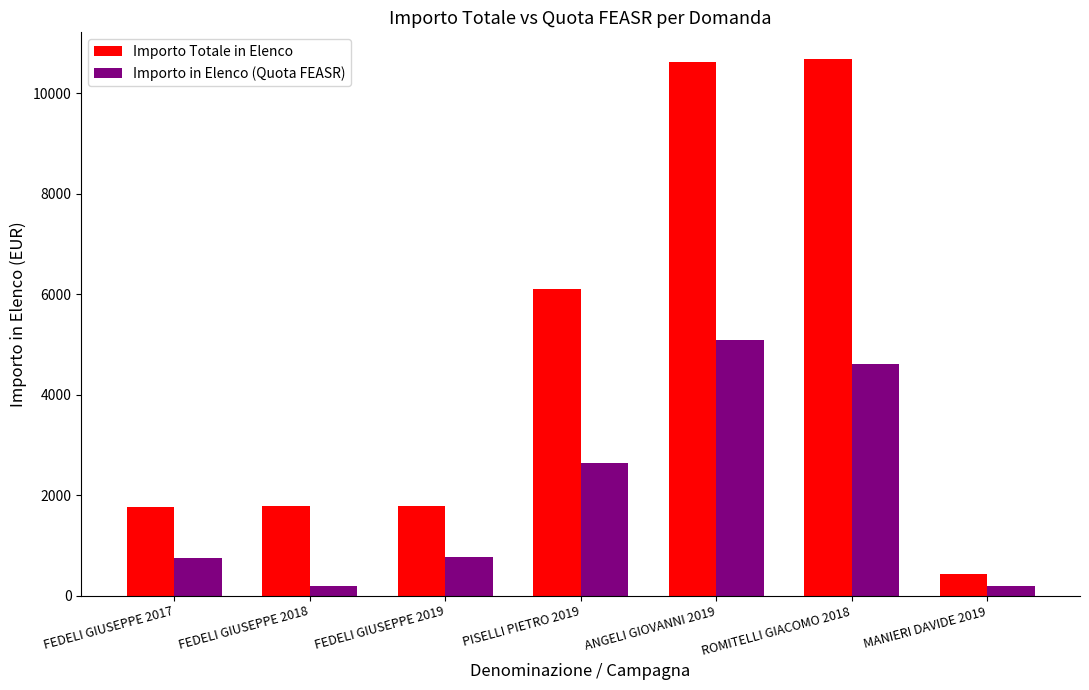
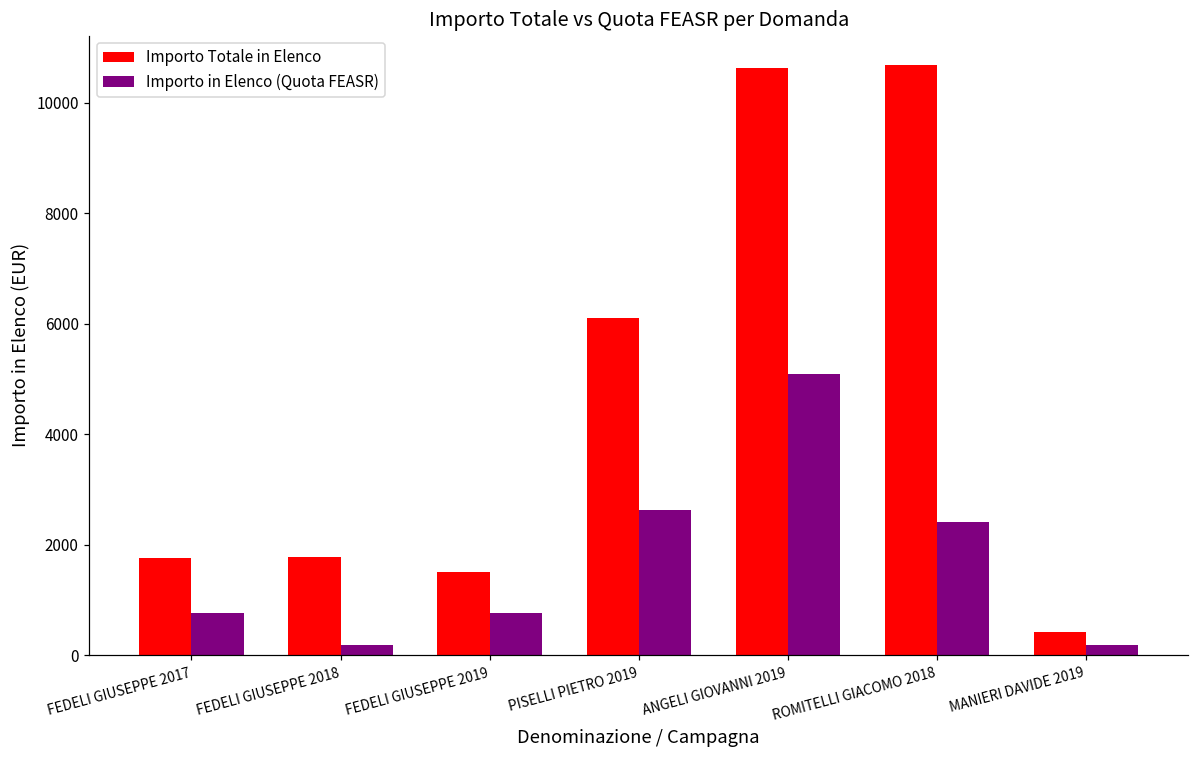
Importo Totale in Elenco, FEDELI GIUSEPPE 2019: 1800 -> 1500
Importo in Elenco (Quota FEASR), ROMITELLI GIACOMO 2018: 4600 -> 2400
